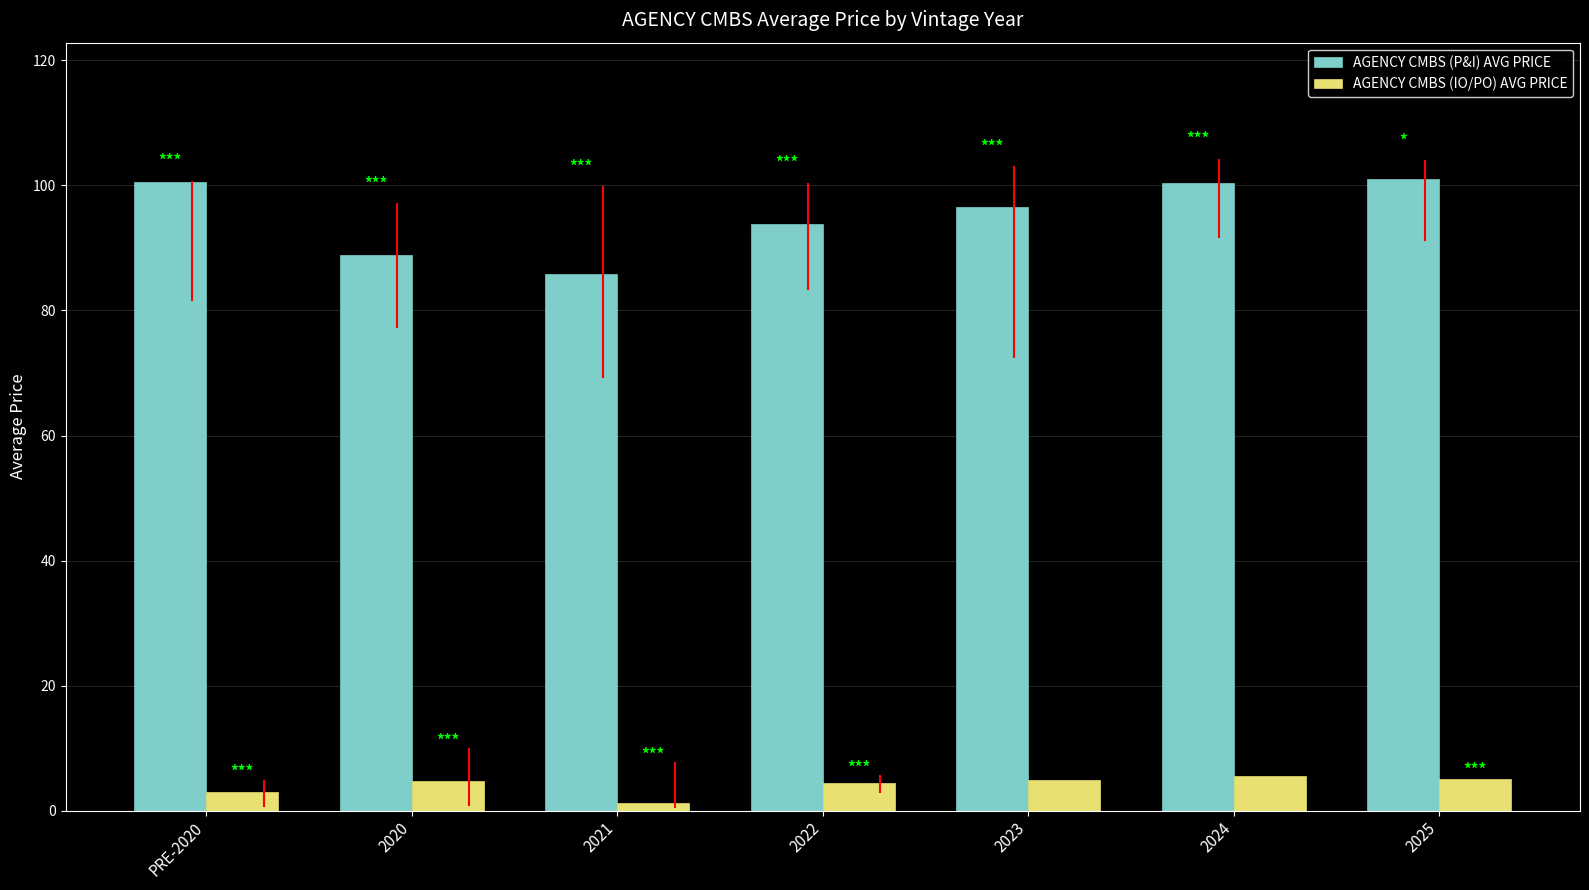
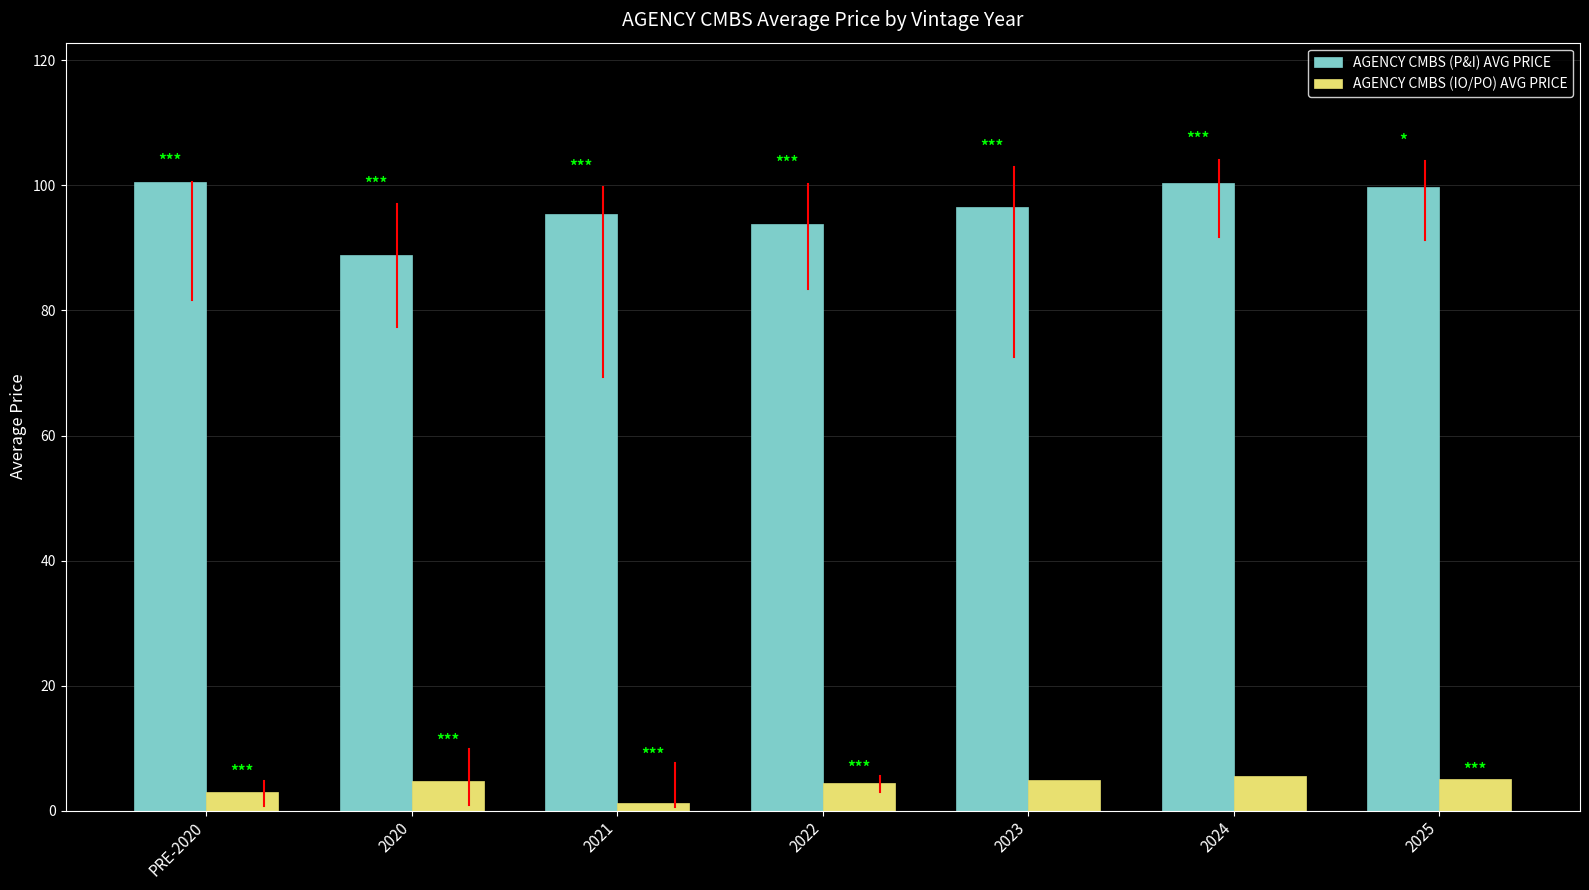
AGENCY CMBS (P&I) AVG PRICE, 2021: 86 -> 95
AGENCY CMBS (P&I) AVG PRICE, 2025: 101 -> 100
